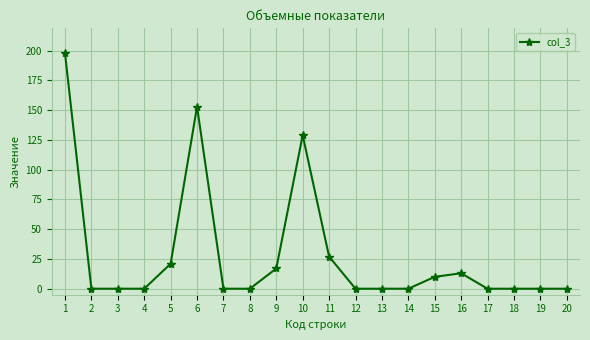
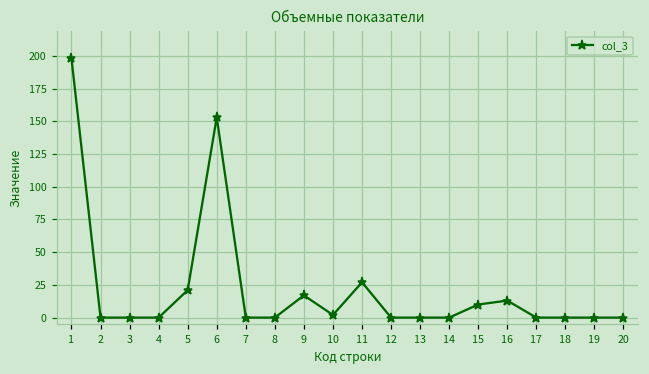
10: 129 -> 2
